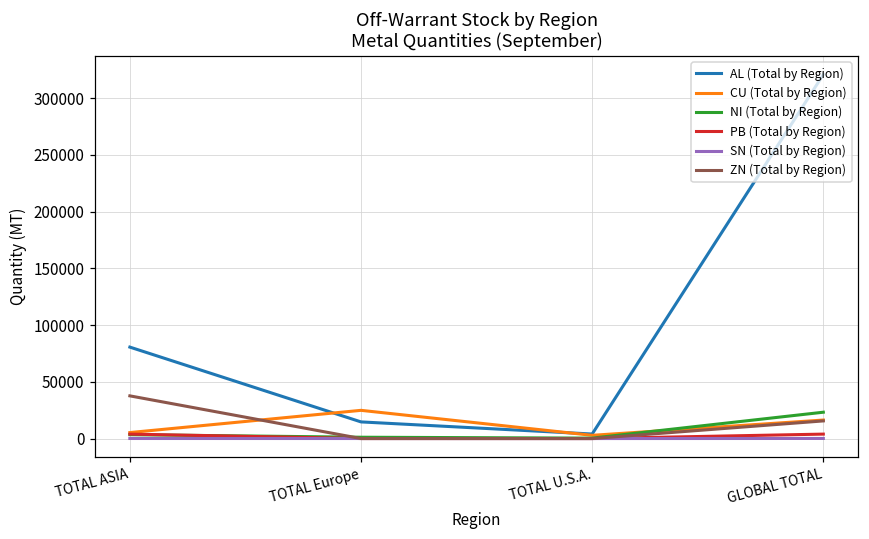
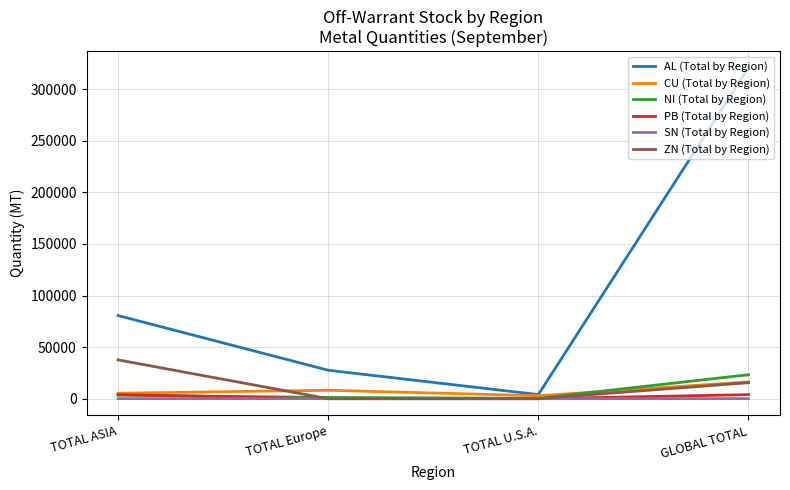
AL (Total by Region), TOTAL Europe: 15000 -> 28000
CU (Total by Region), TOTAL Europe: 25000 -> 8000
